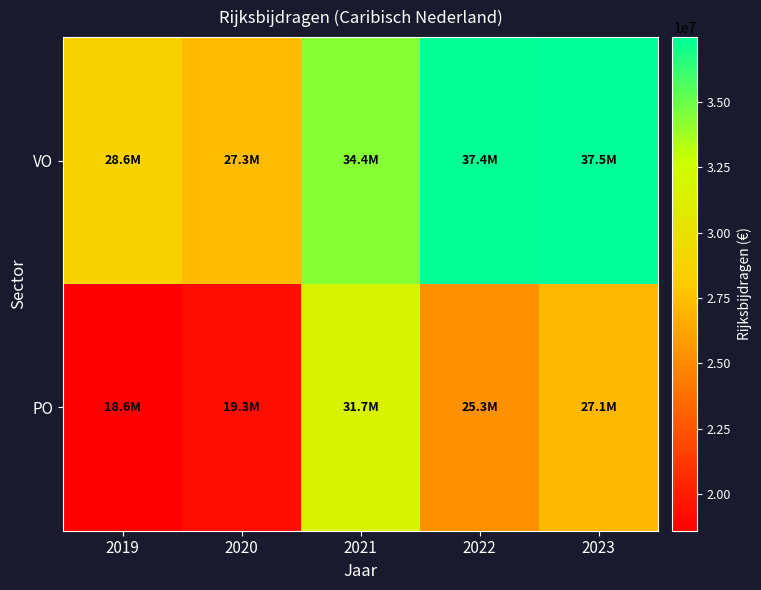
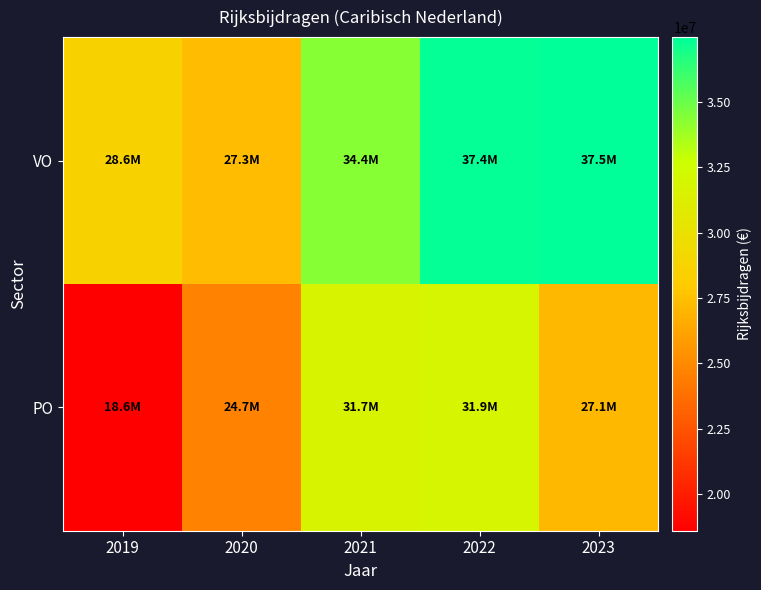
PO, 2020: 19.3M -> 24.7M
PO, 2022: 25.3M -> 31.9M
